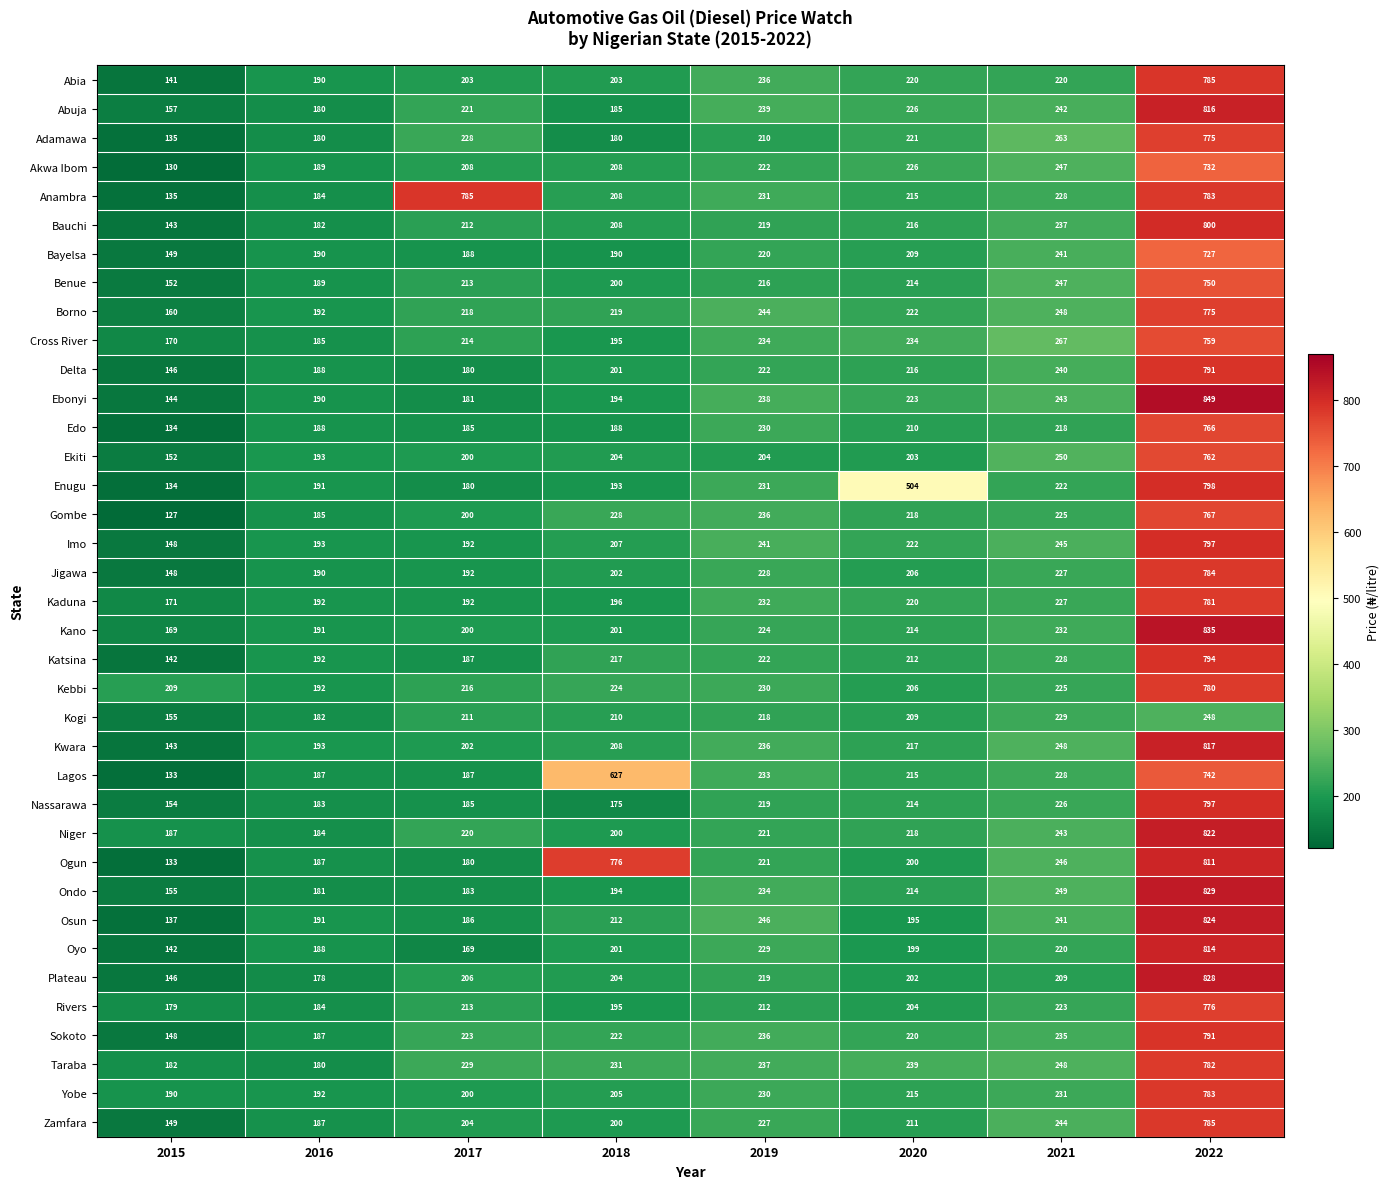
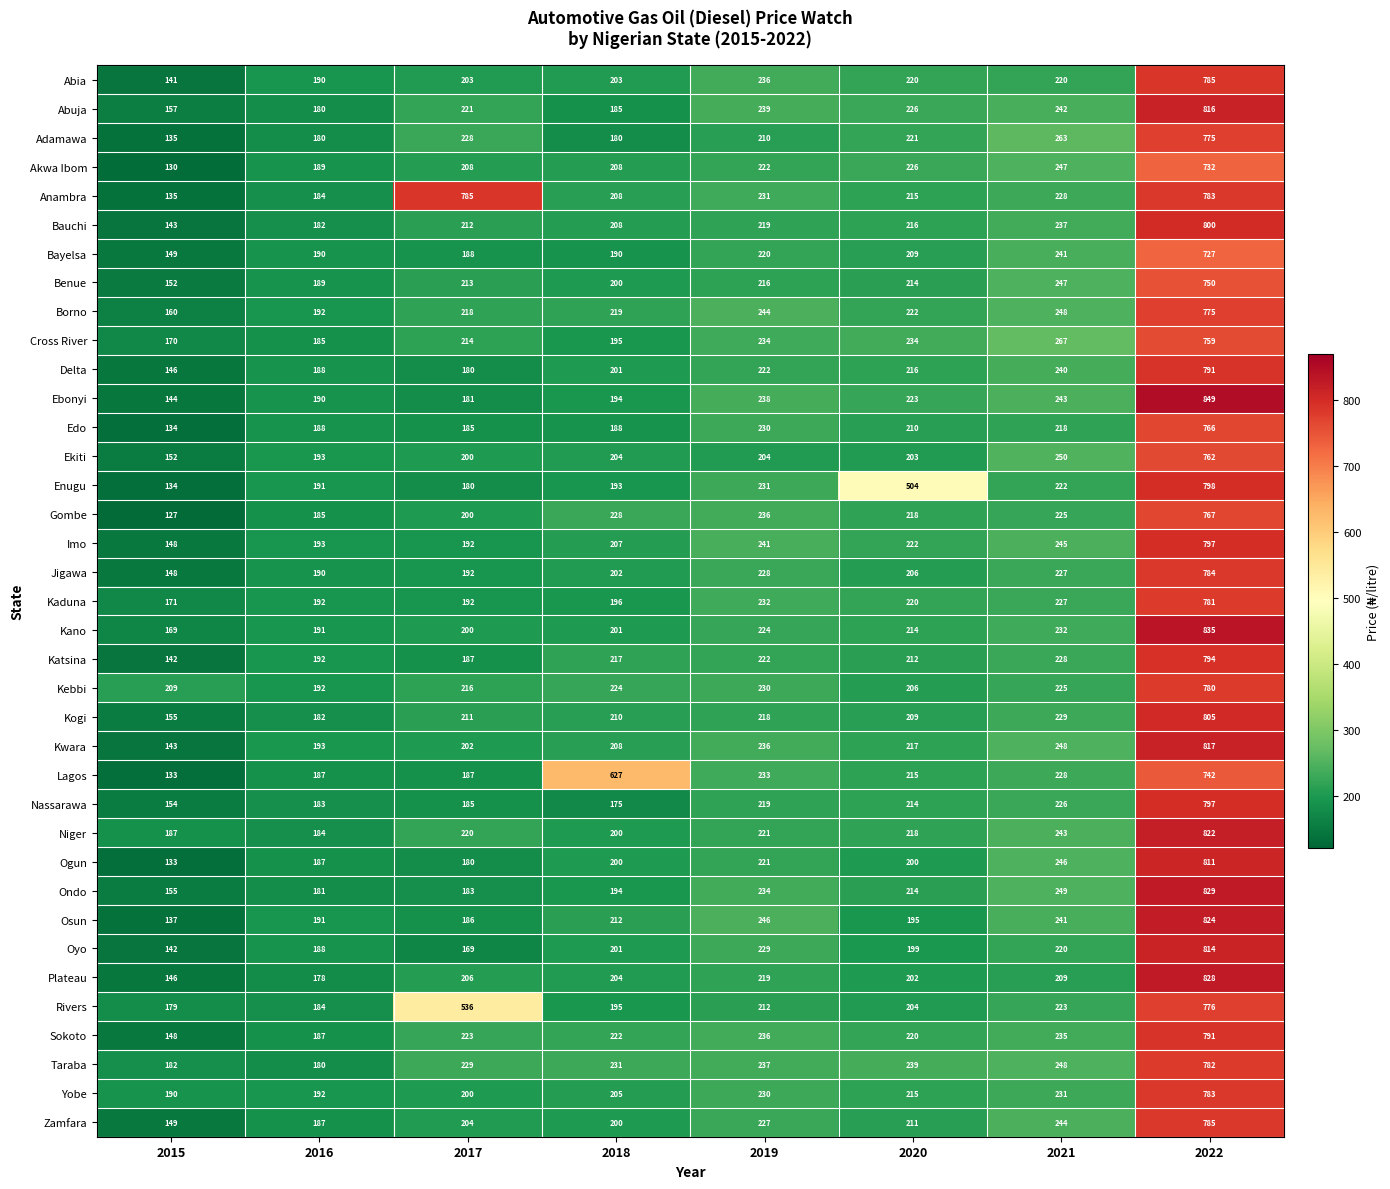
Kogi, 2022: 248 -> 805
Ogun, 2018: 776 -> 200
Rivers, 2017: 213 -> 536
